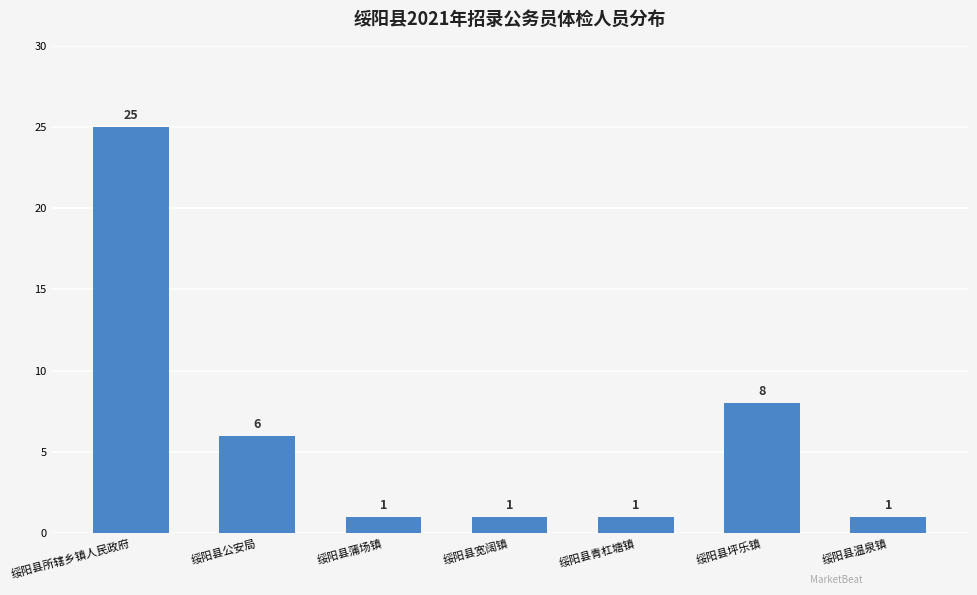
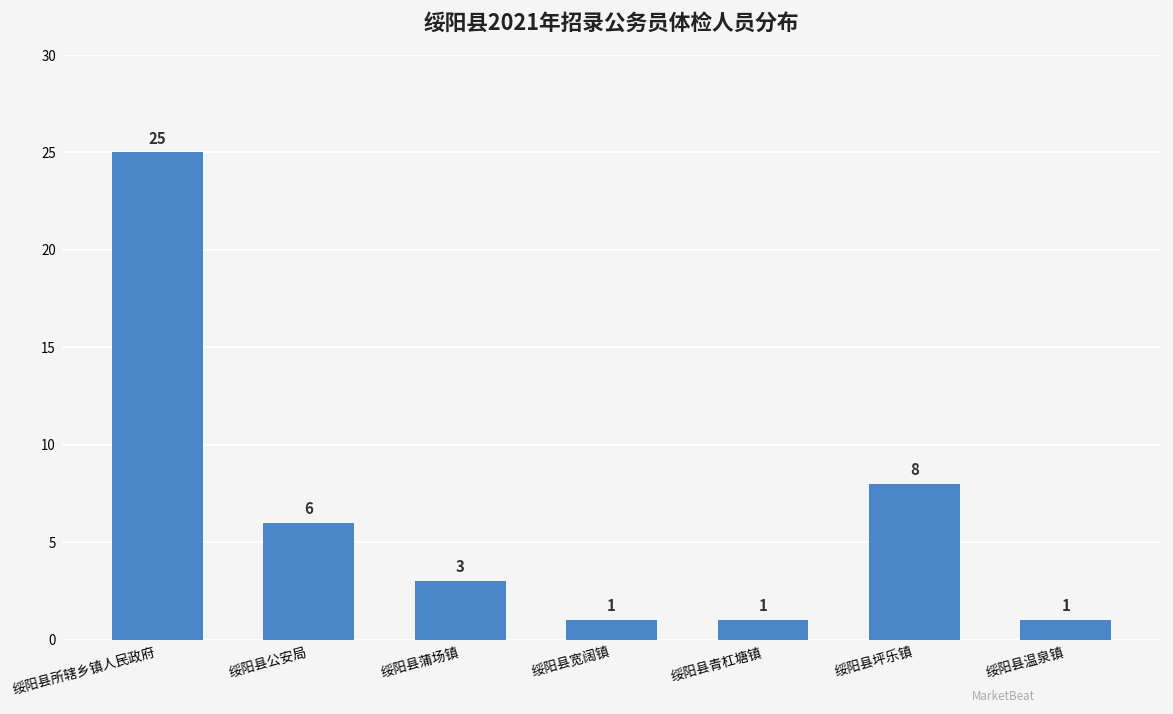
绥阳县蒲场镇: 1 -> 3
